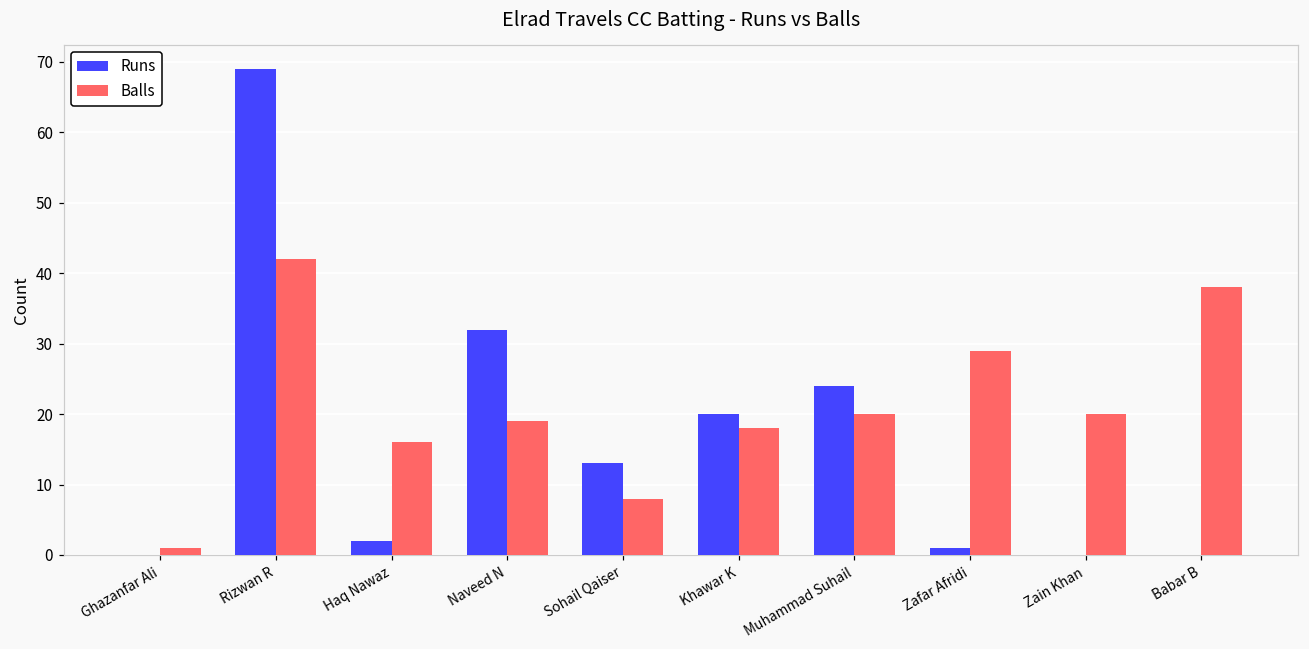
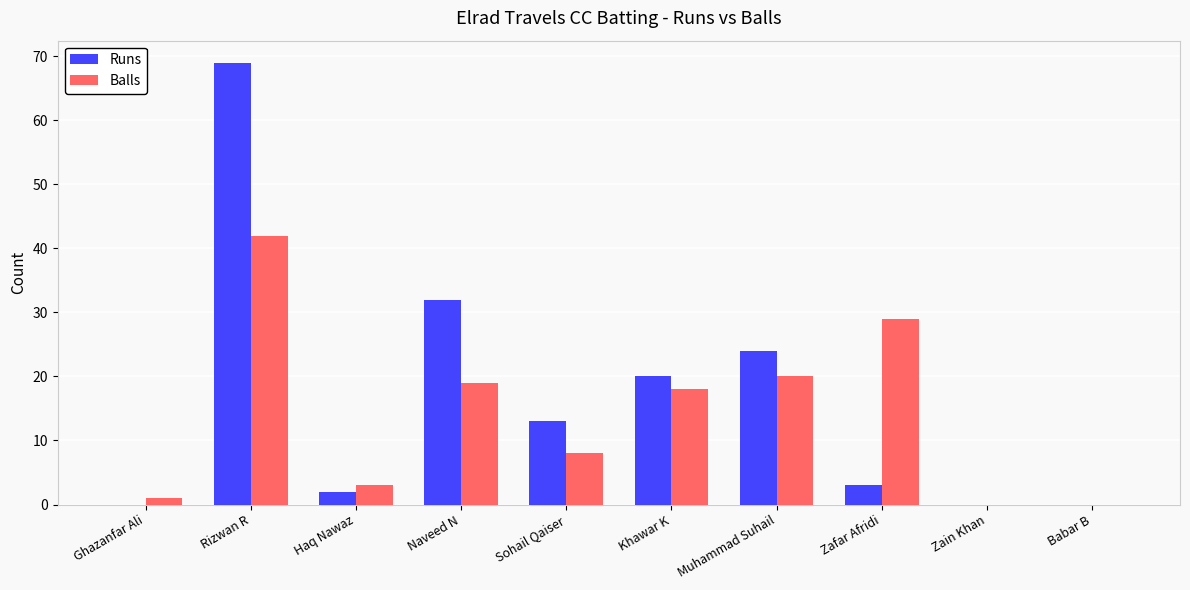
Balls, Haq Nawaz: 16 -> 3
Runs, Zafar Afridi: 1 -> 3
Balls, Zain Khan: 20 -> 0
Balls, Babar B: 38 -> 0
